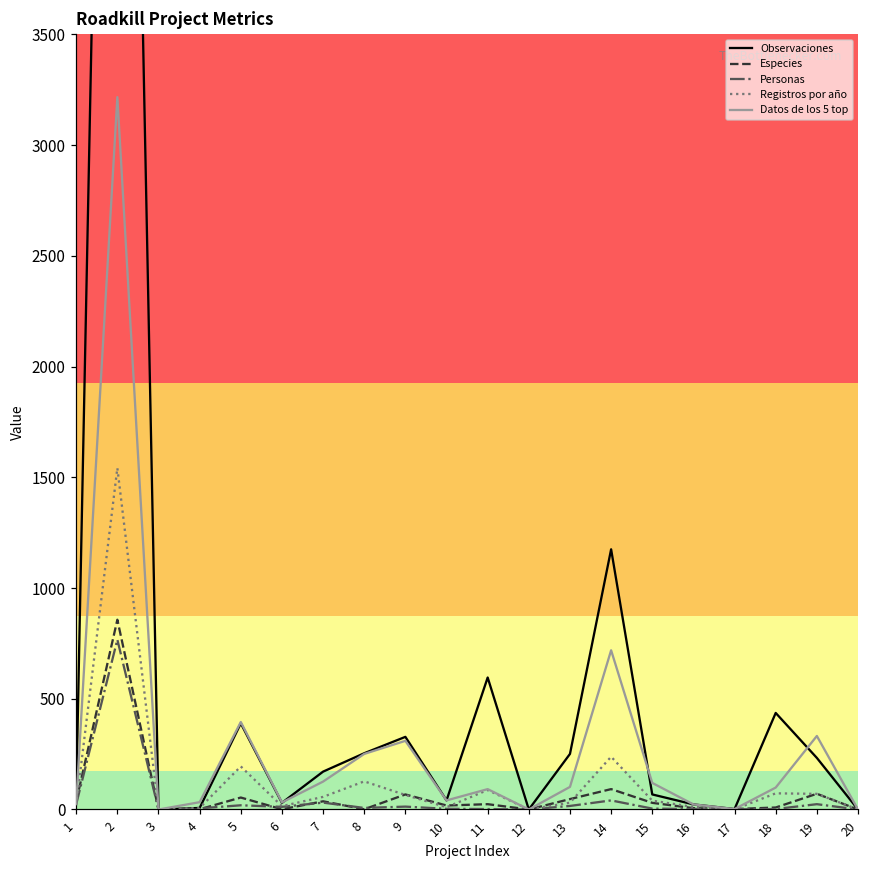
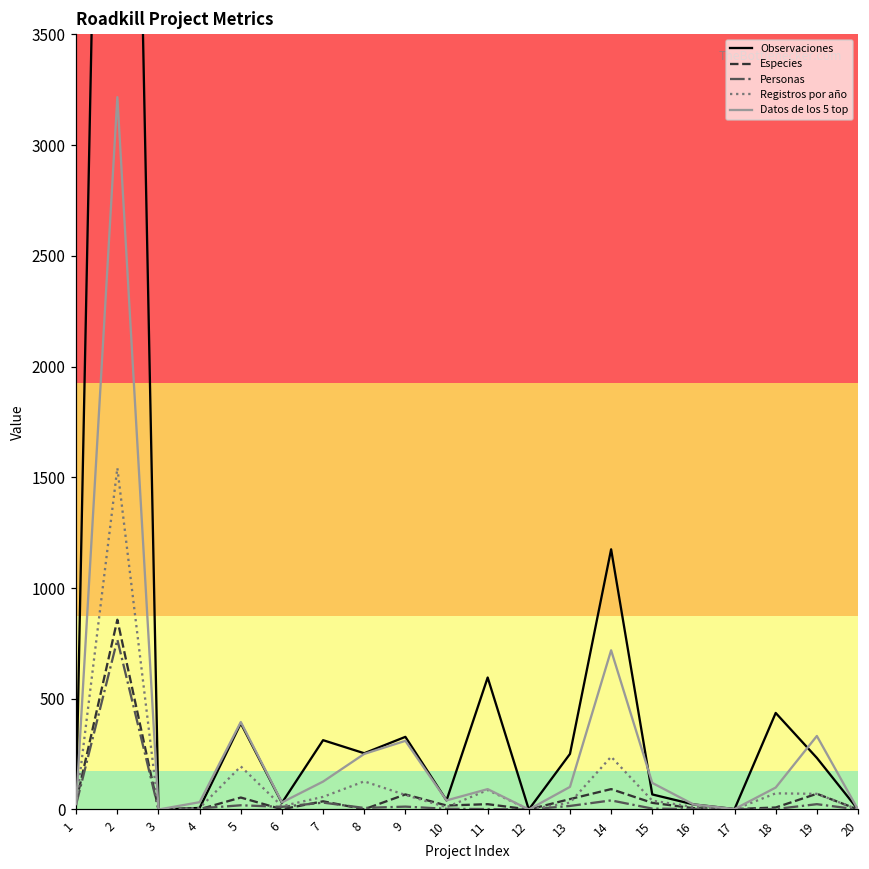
Observaciones, 7: 170 -> 310
